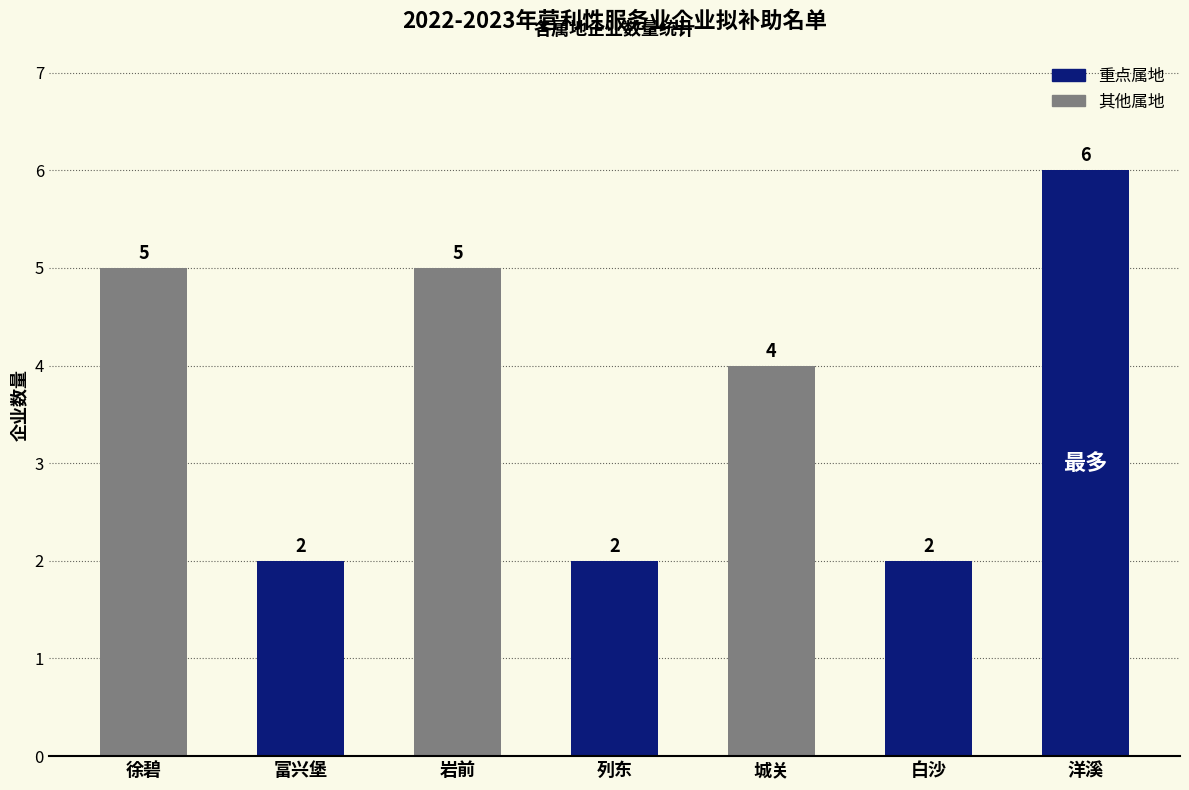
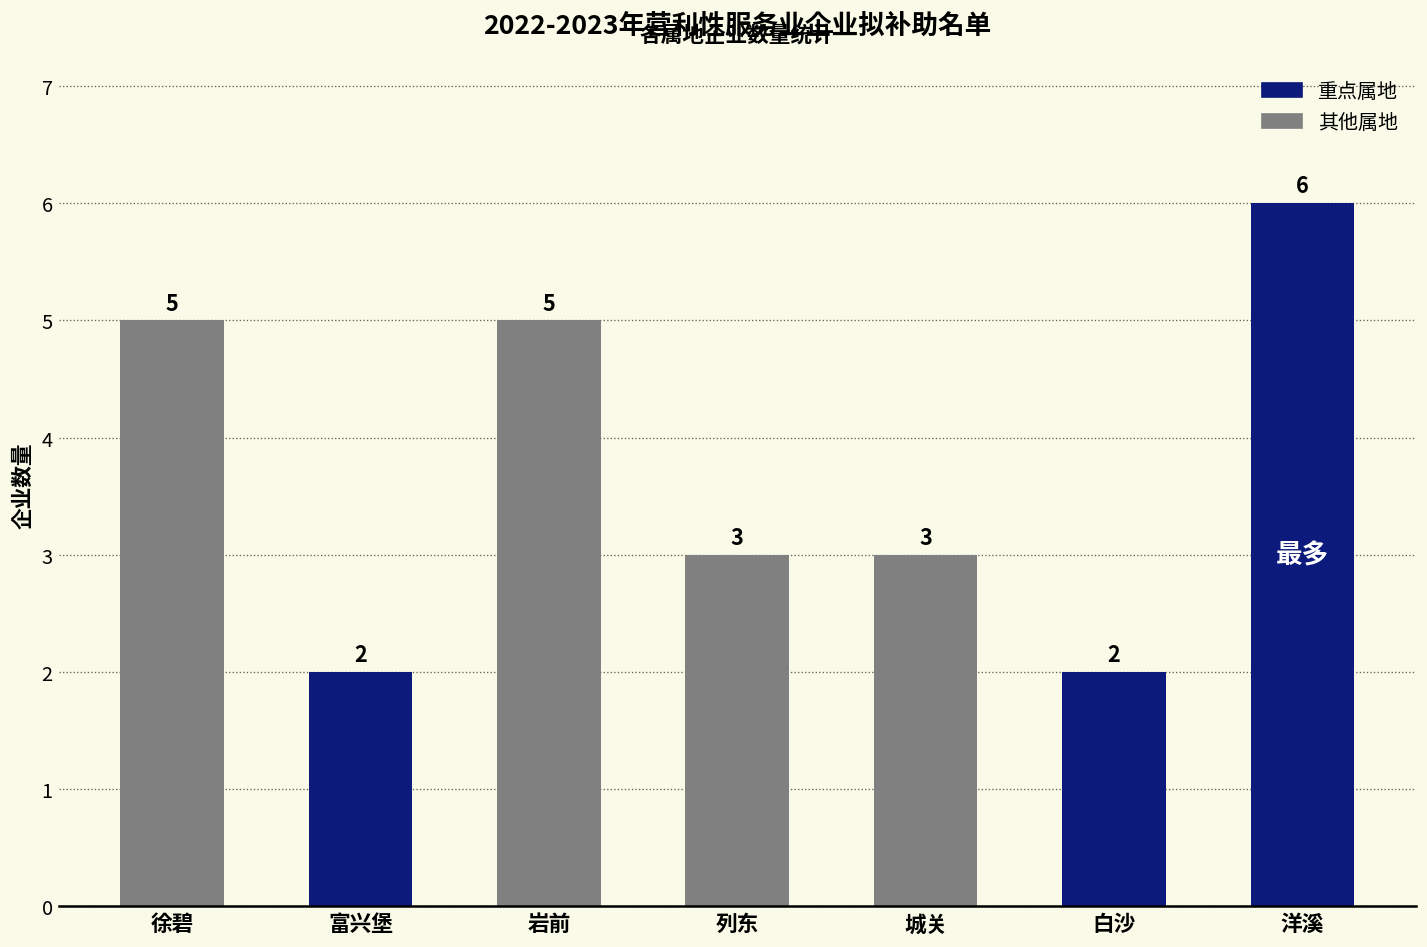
列东: 2 -> 3
城关: 4 -> 3
